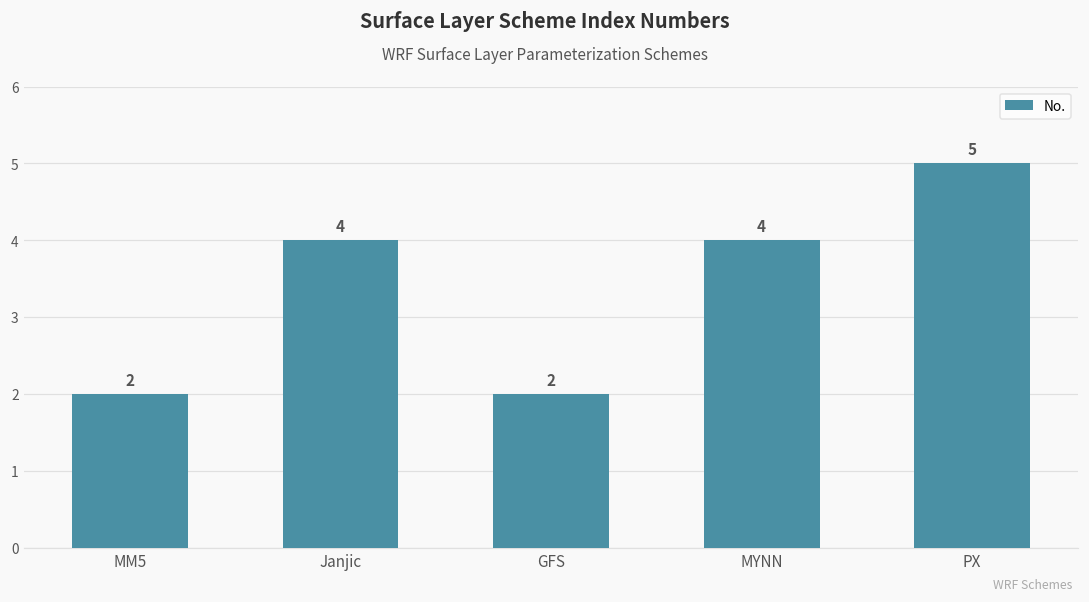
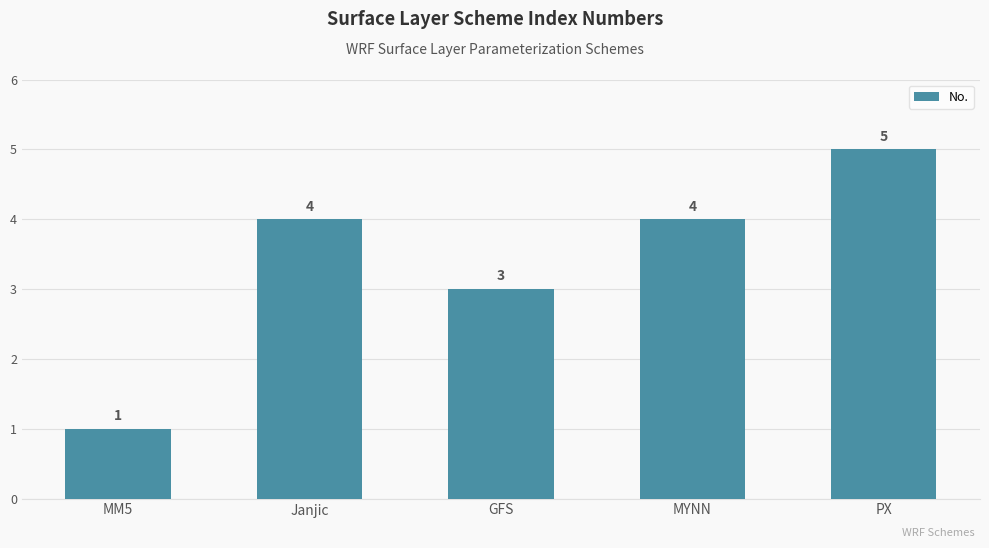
MM5: 2 -> 1
GFS: 2 -> 3
